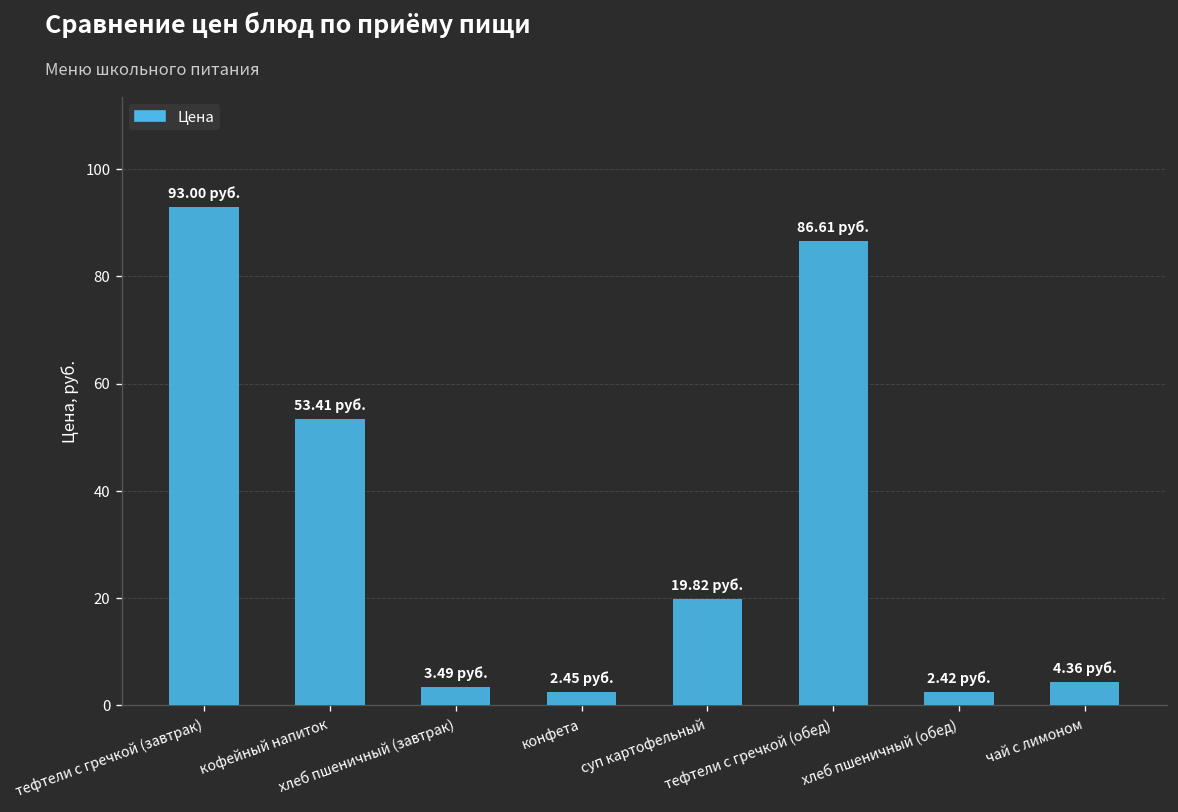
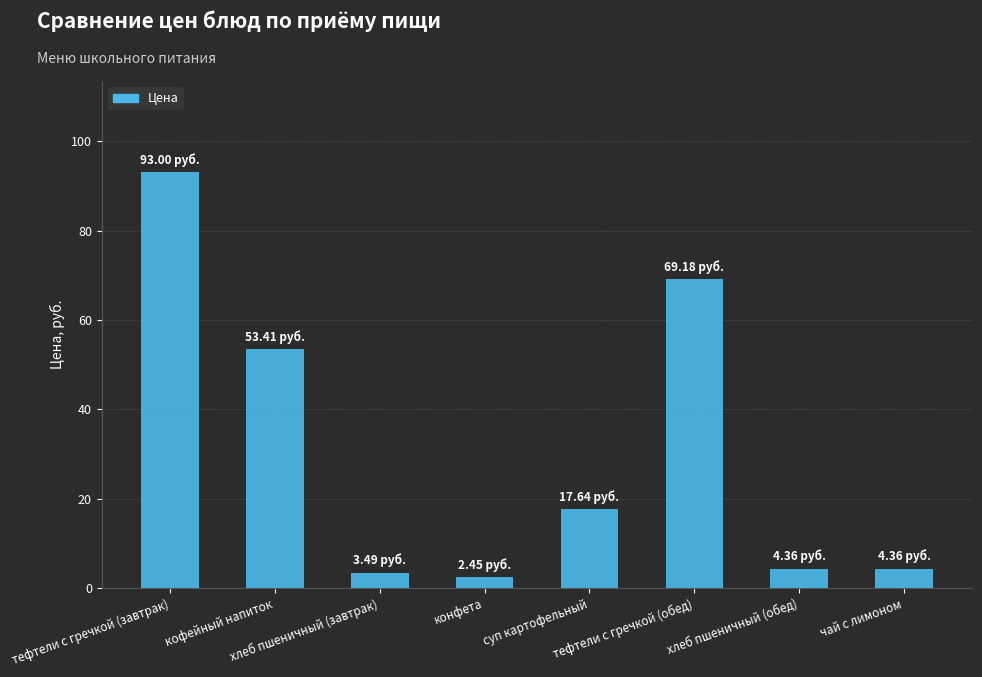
суп картофельный: 19.82 -> 17.64
тефтели с гречкой (обед): 86.61 -> 69.18
хлеб пшеничный (обед): 2.42 -> 4.36
